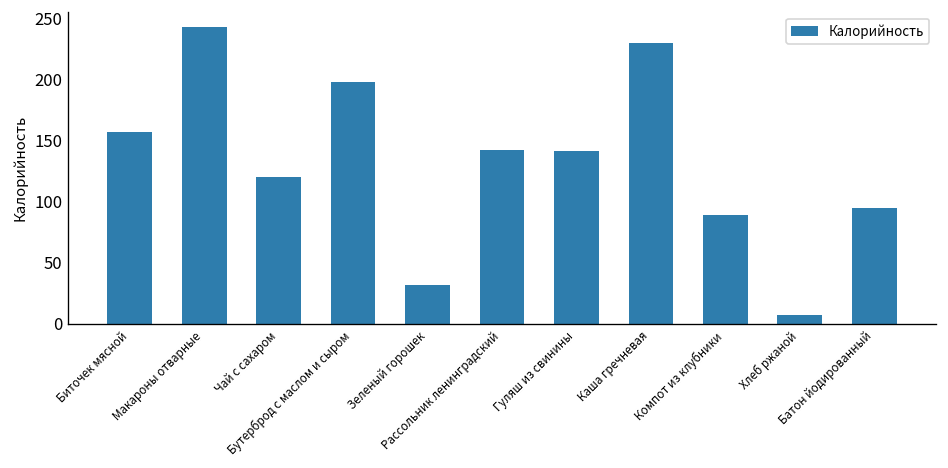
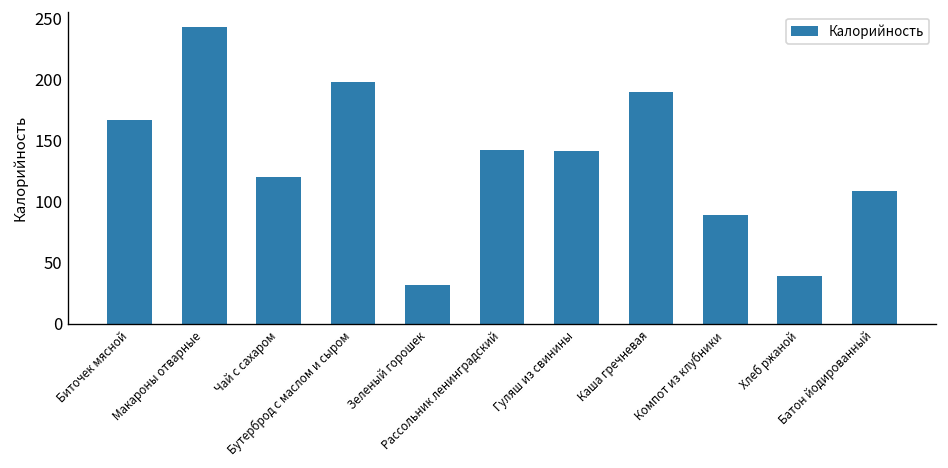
Биточек мясной: 157 -> 167
Каша гречневая: 230 -> 190
Хлеб ржаной: 7 -> 39
Батон йодированный: 95 -> 109
